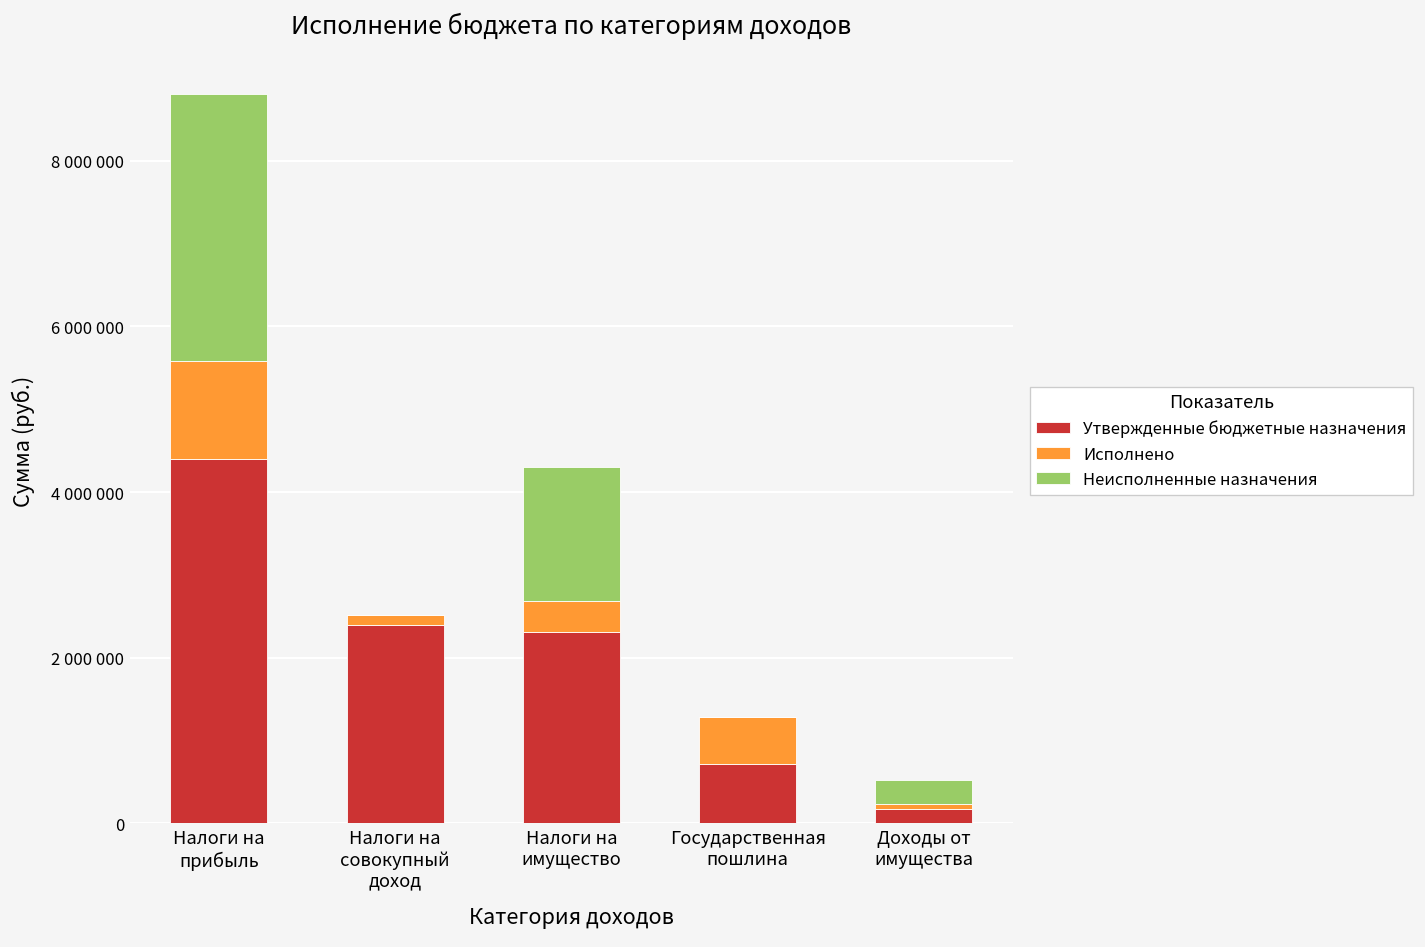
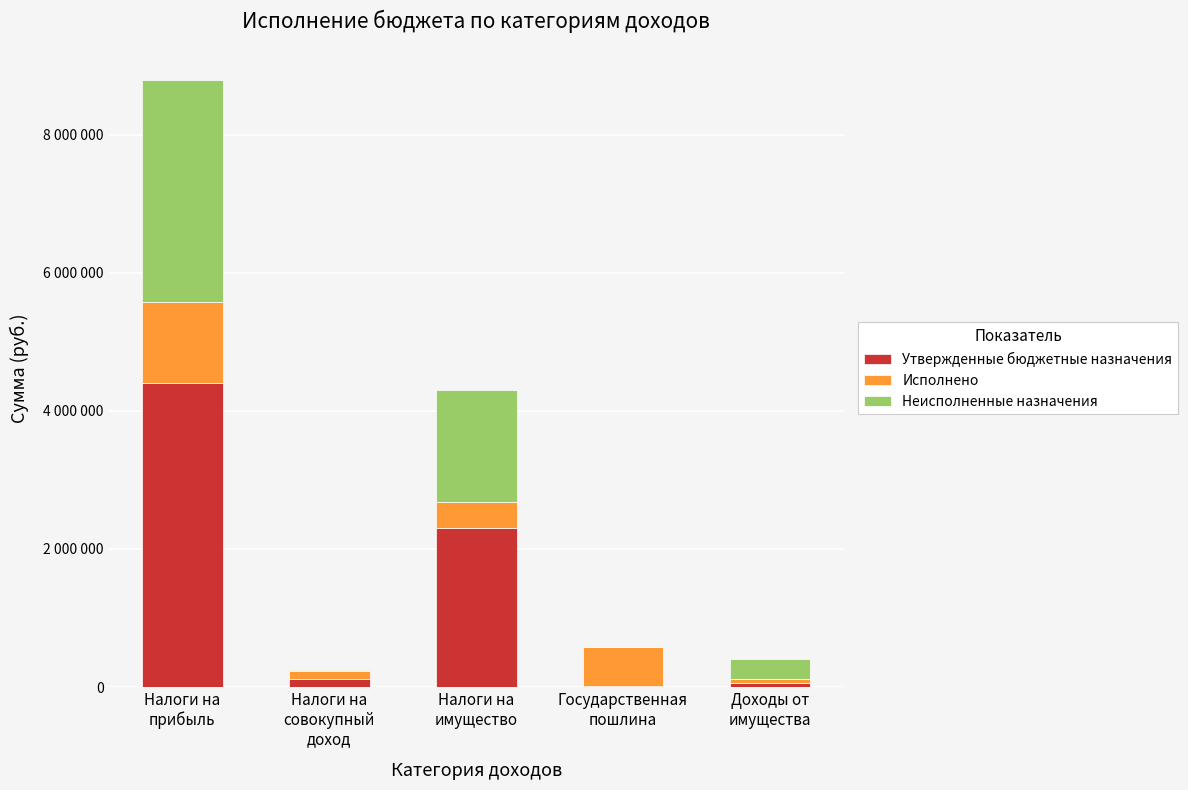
Утвержденные бюджетные назначения, Налоги на совокупный доход: 2400000 -> 100000
Утвержденные бюджетные назначения, Государственная пошлина: 700000 -> 0
Утвержденные бюджетные назначения, Доходы от имущества: 200000 -> 100000
